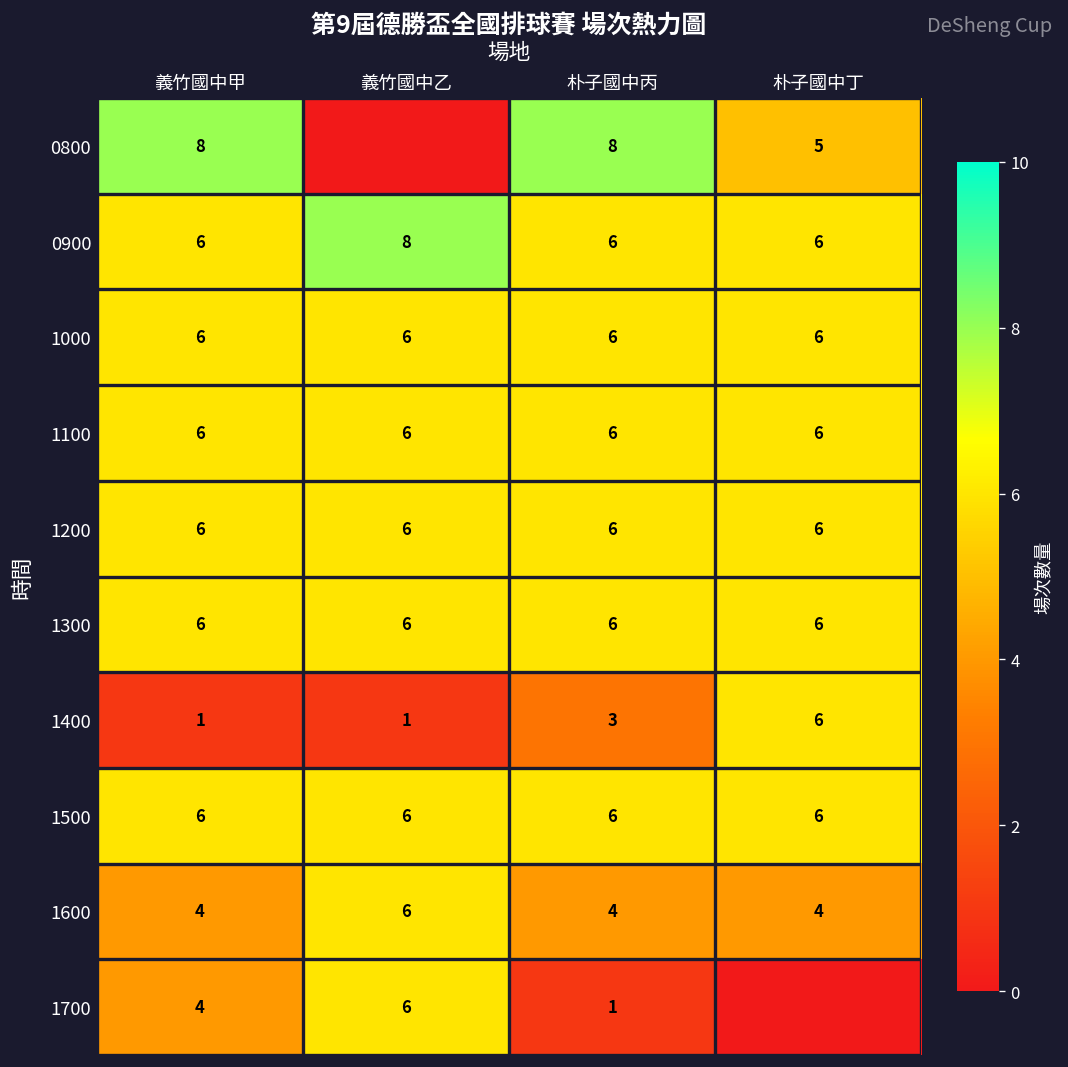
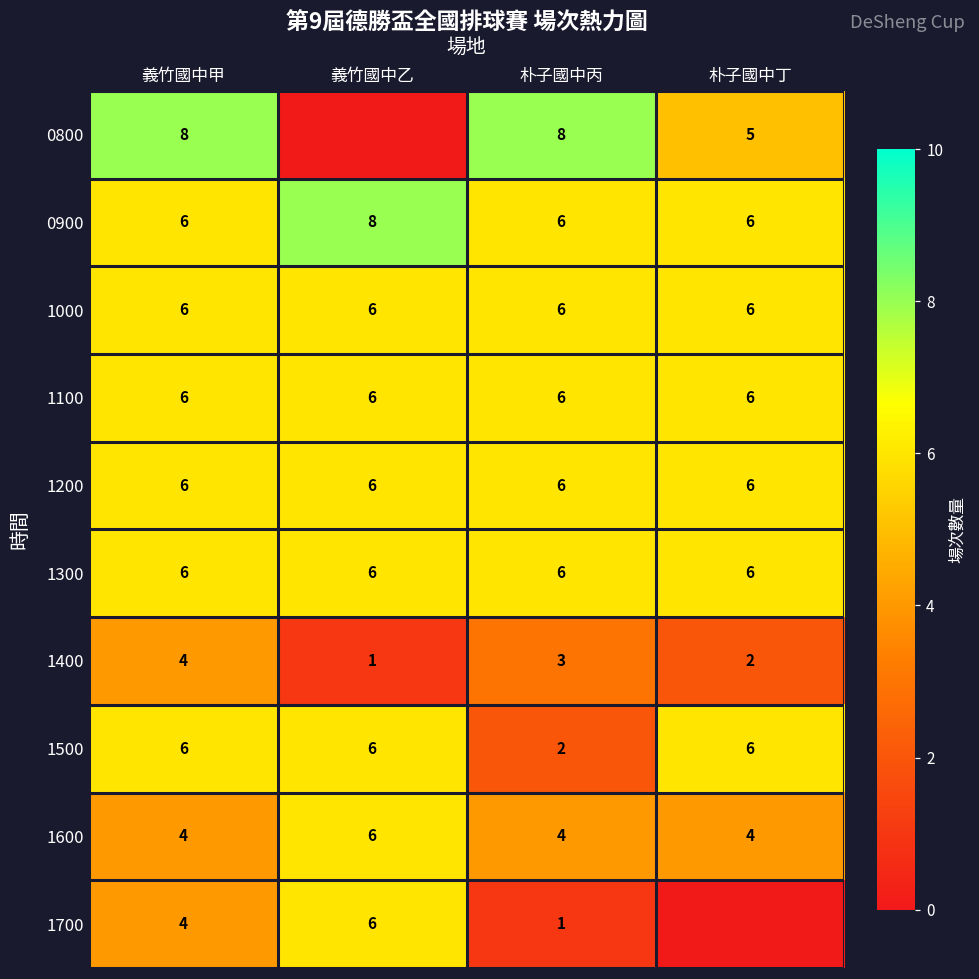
1400, 義竹國中甲: 1 -> 4
1400, 朴子國中丁: 6 -> 2
1500, 朴子國中丙: 6 -> 2
